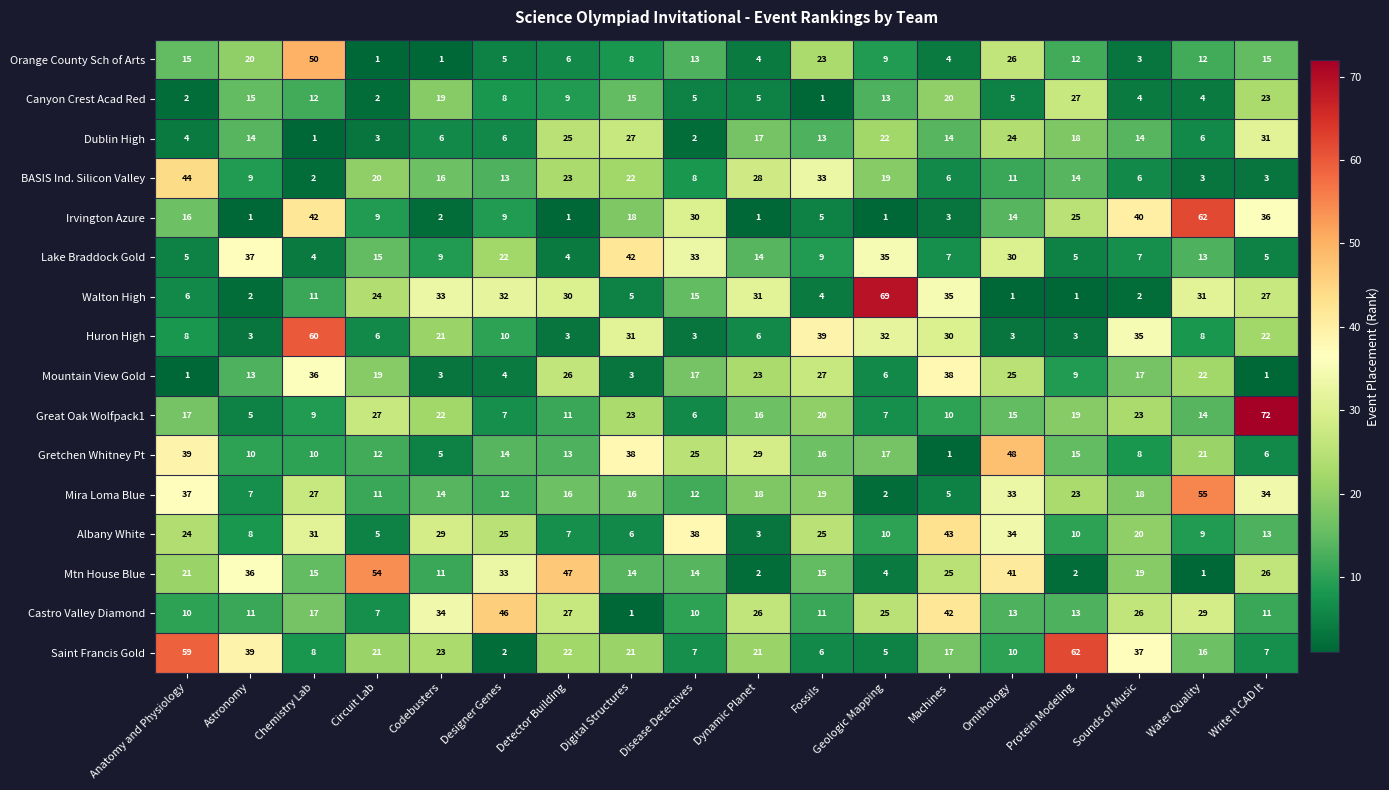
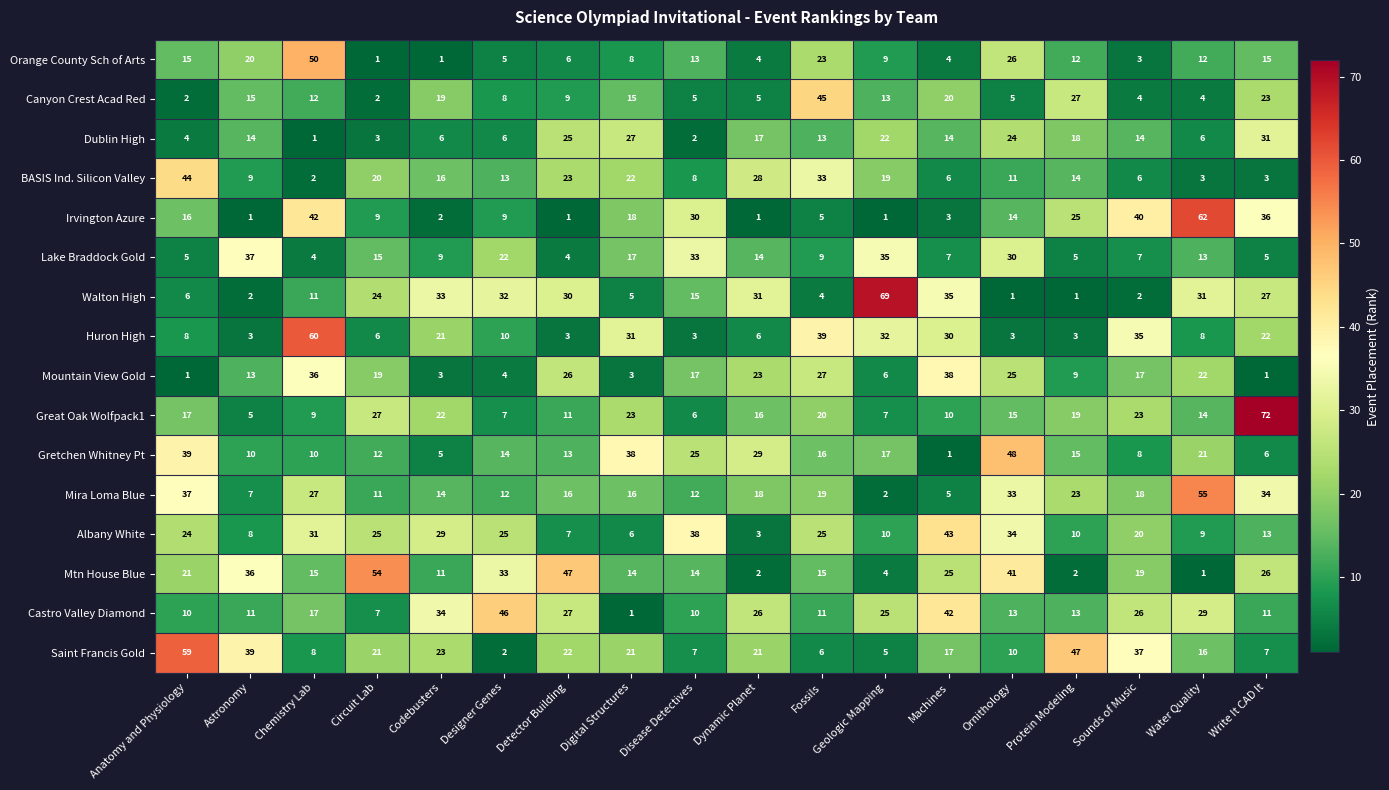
Canyon Crest Acad Red, Fossils: 1 -> 45
Lake Braddock Gold, Digital Structures: 42 -> 17
Albany White, Circuit Lab: 5 -> 25
Saint Francis Gold, Protein Modeling: 62 -> 47
